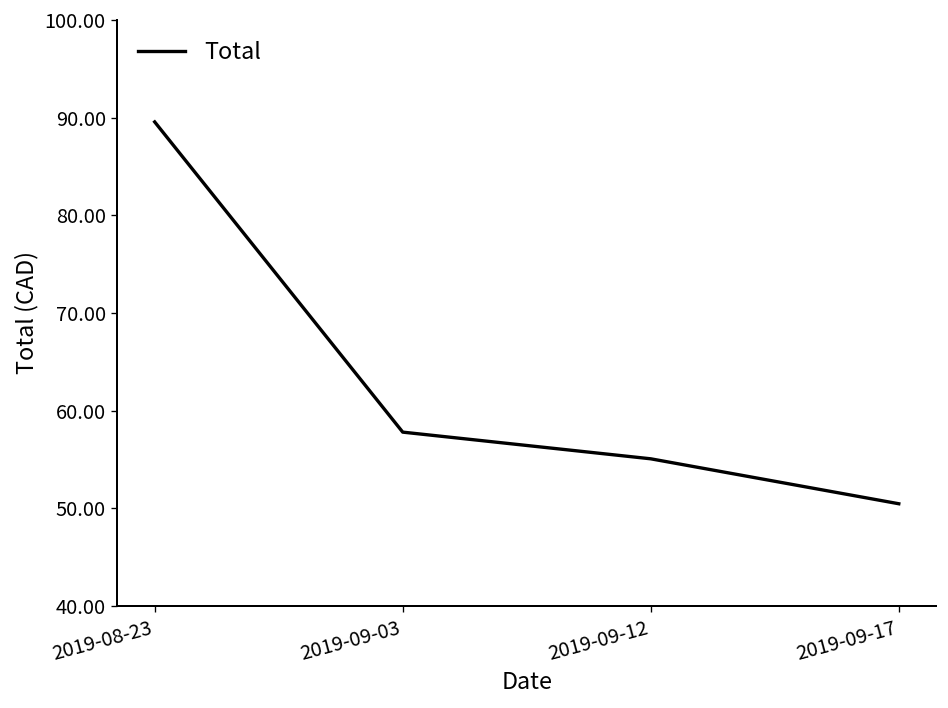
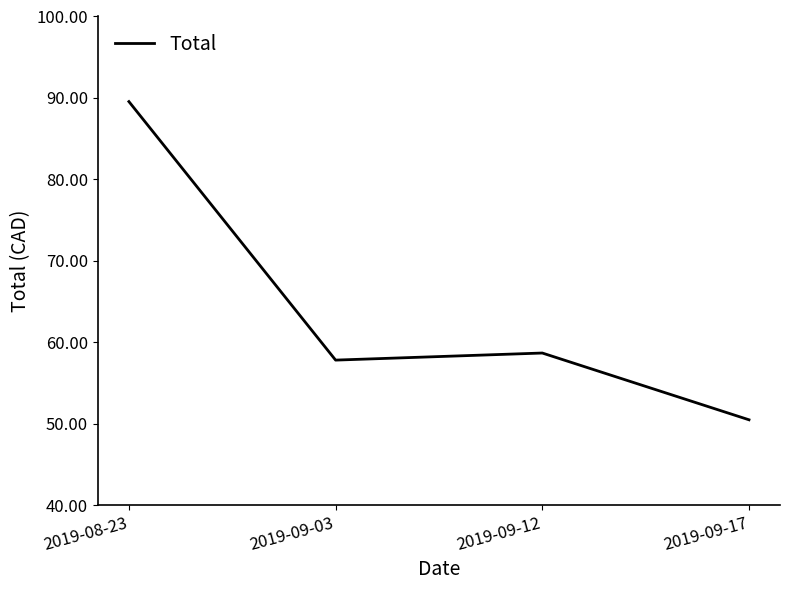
2019-09-12: 55 -> 59
